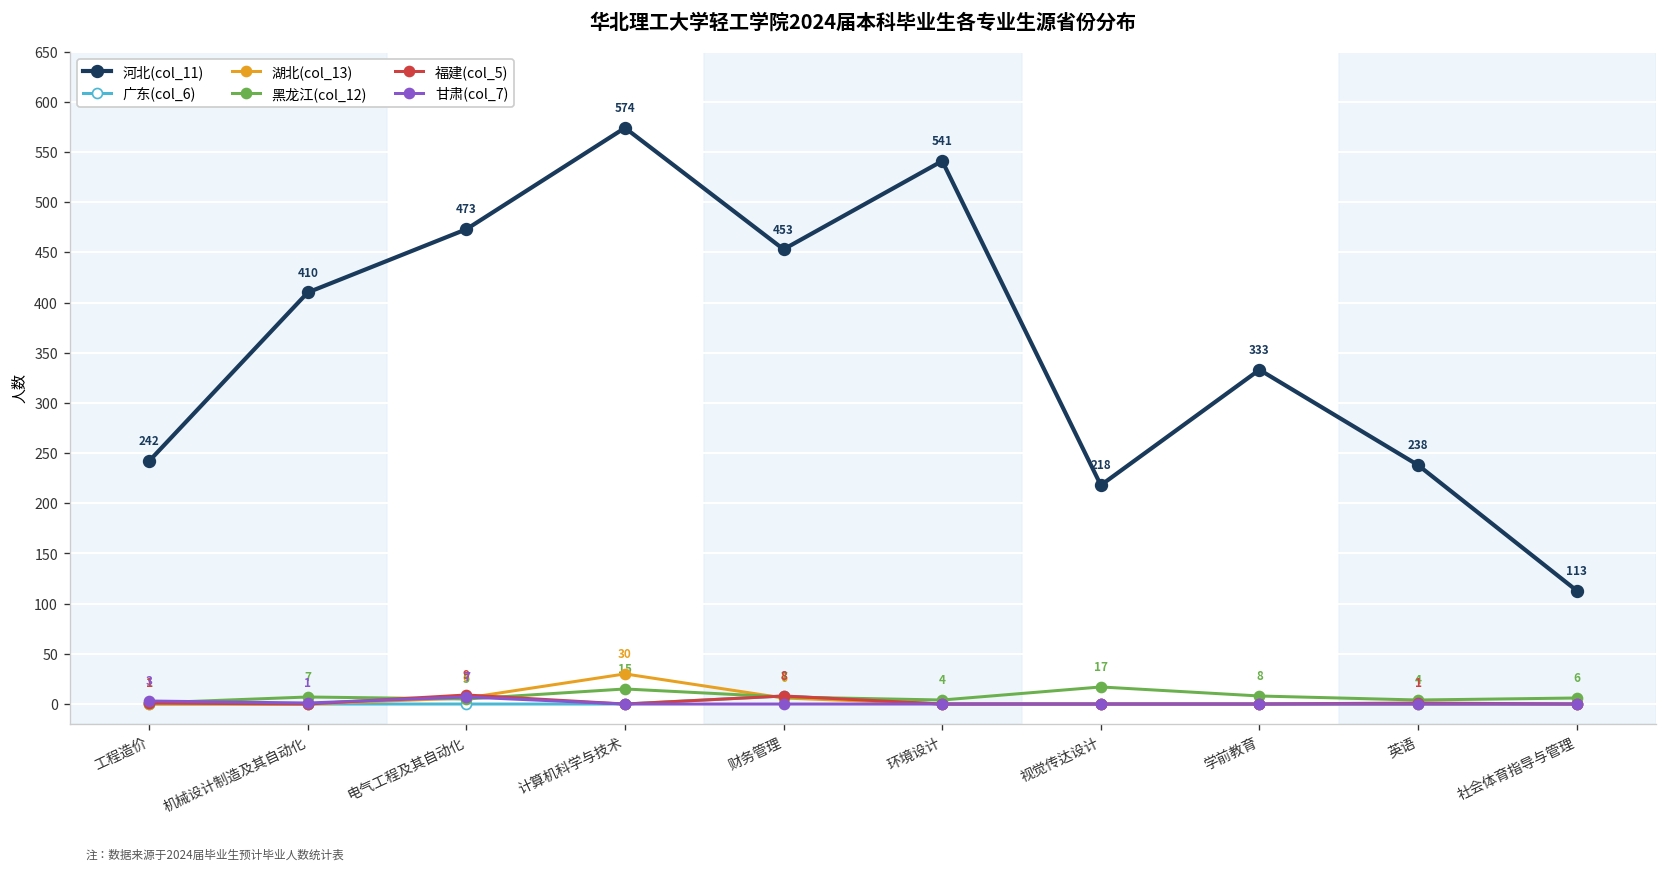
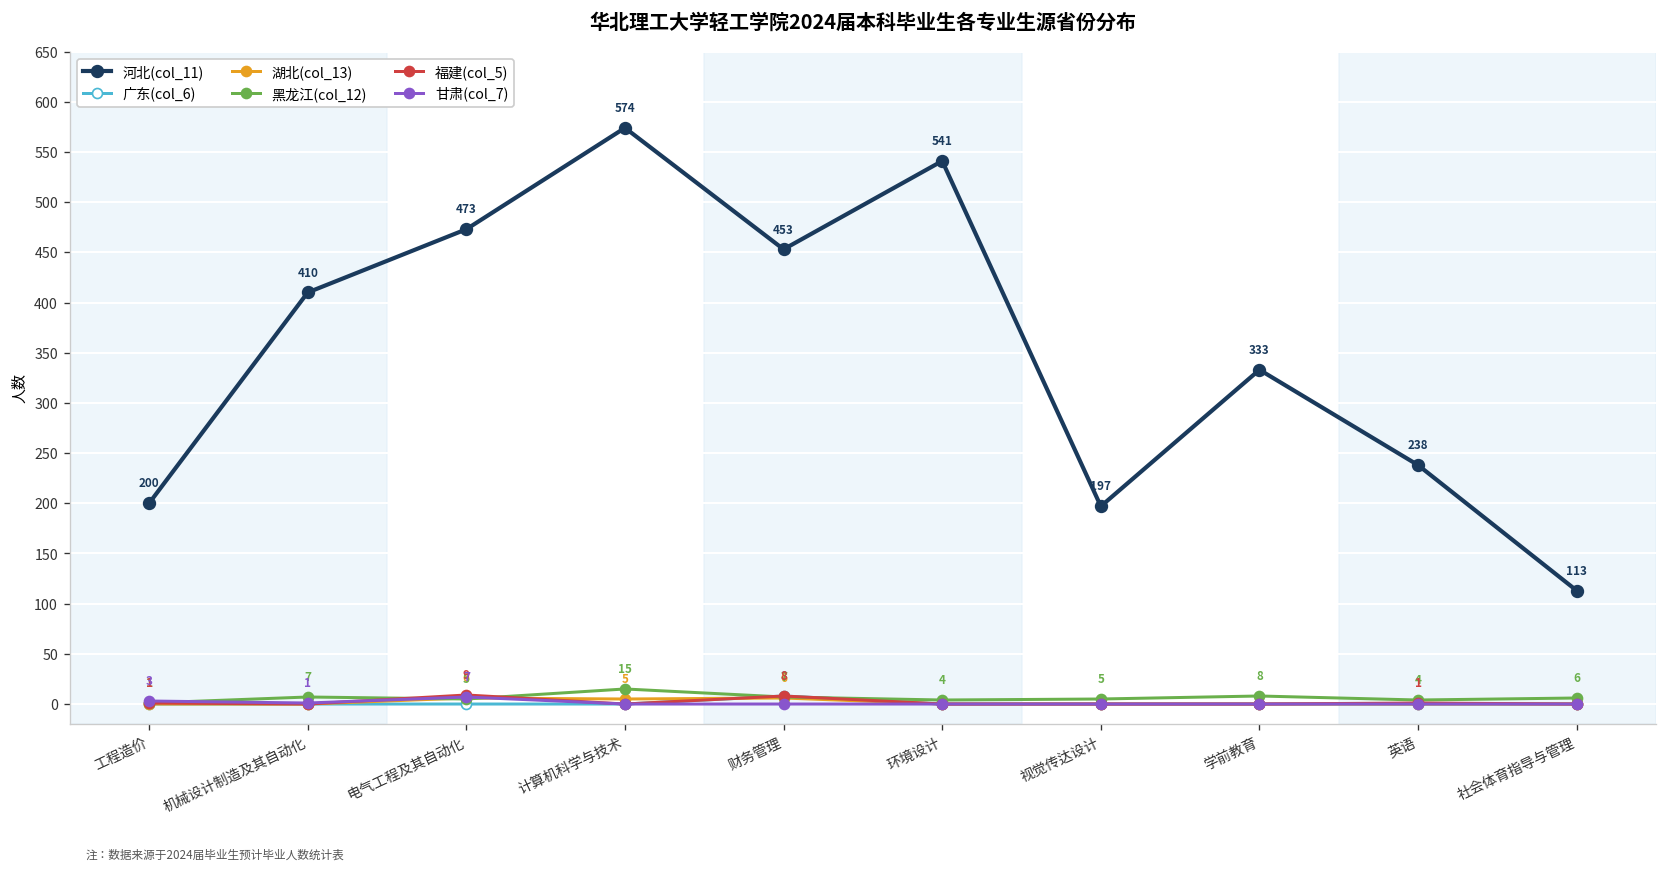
河北(col_11), 工程造价: 242 -> 200
湖北(col_13), 计算机科学与技术: 30 -> 5
河北(col_11), 视觉传达设计: 218 -> 197
黑龙江(col_12), 视觉传达设计: 17 -> 5
